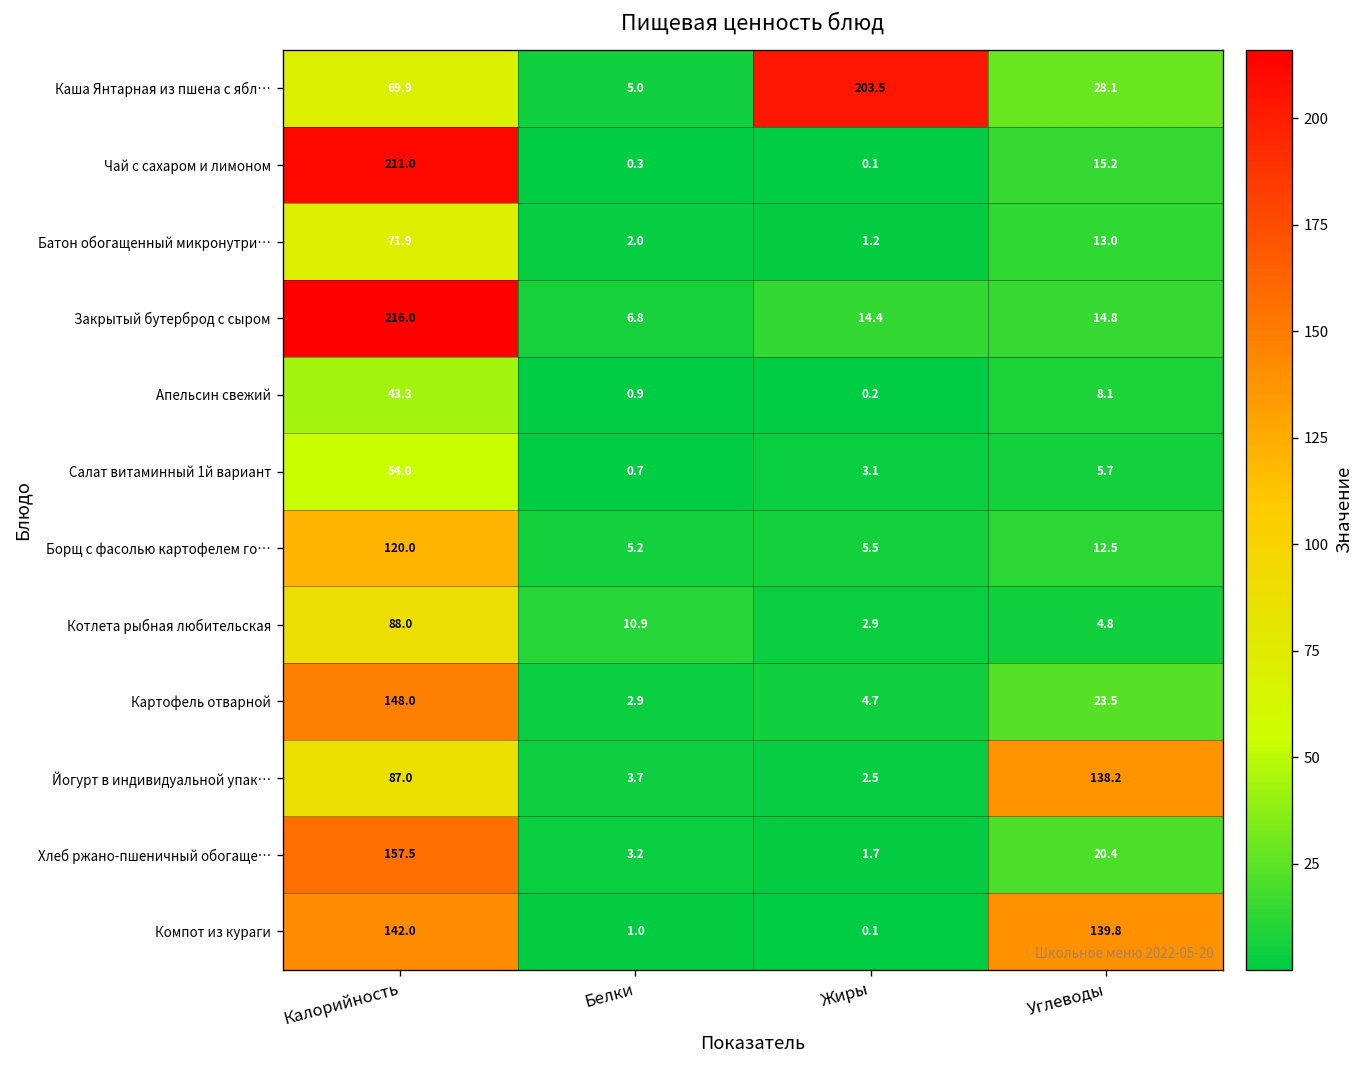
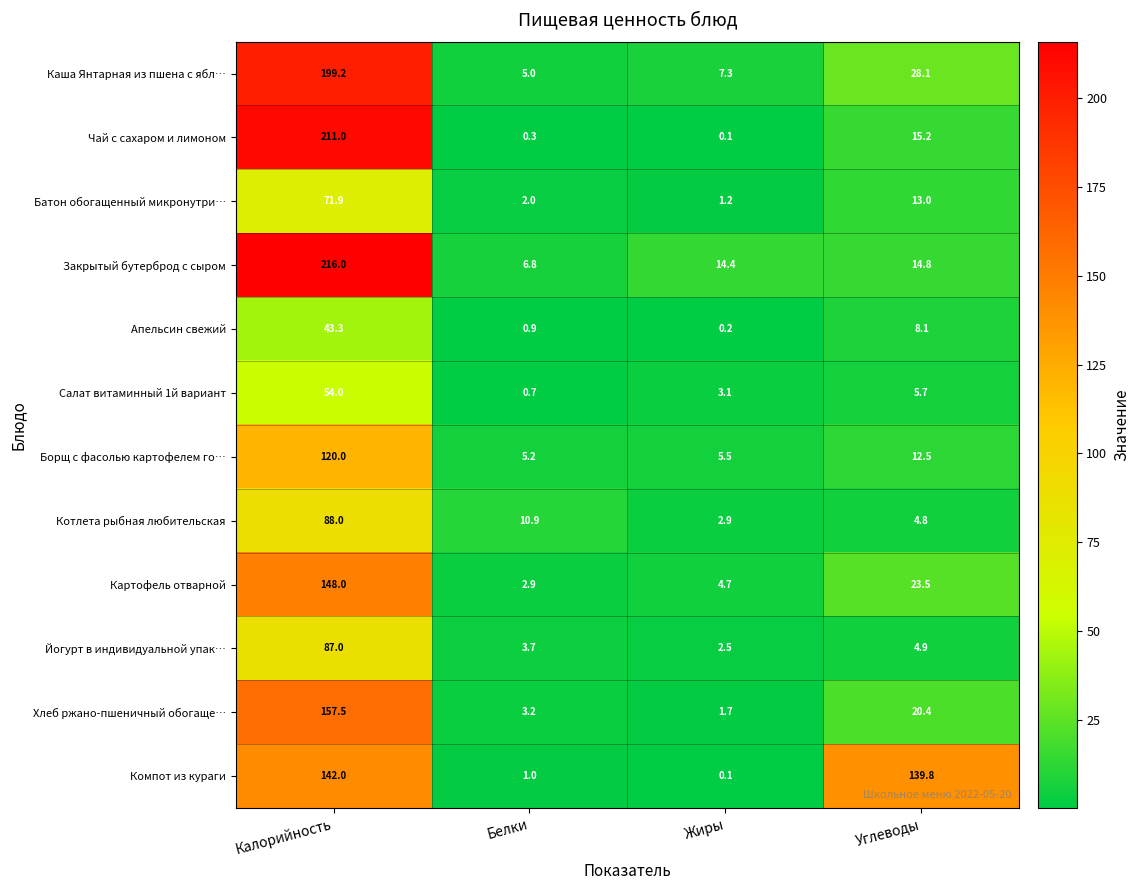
Каша Янтарная из пшена с ябл…, Калорийность: 69.9 -> 199.2
Каша Янтарная из пшена с ябл…, Жиры: 203.5 -> 7.3
Йогурт в индивидуальной упак…, Углеводы: 138.2 -> 4.9
